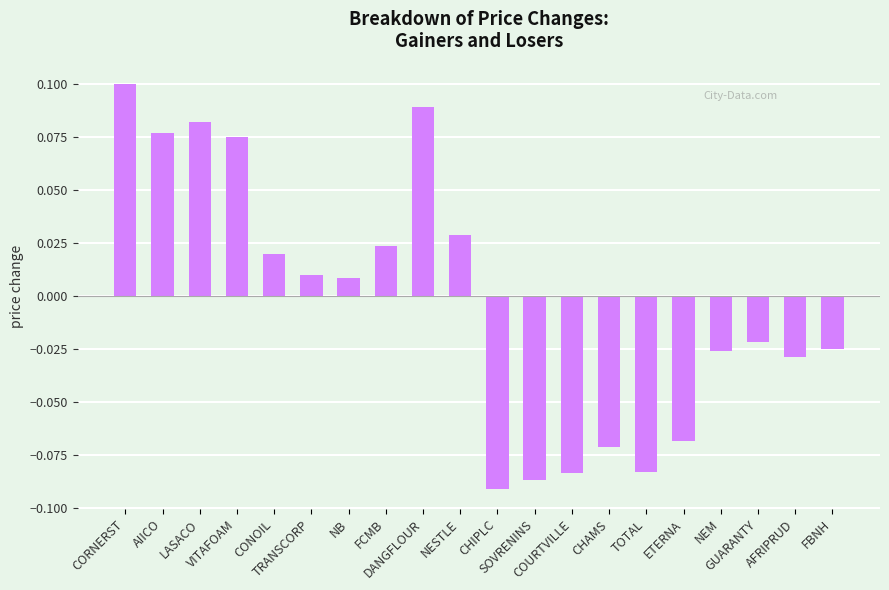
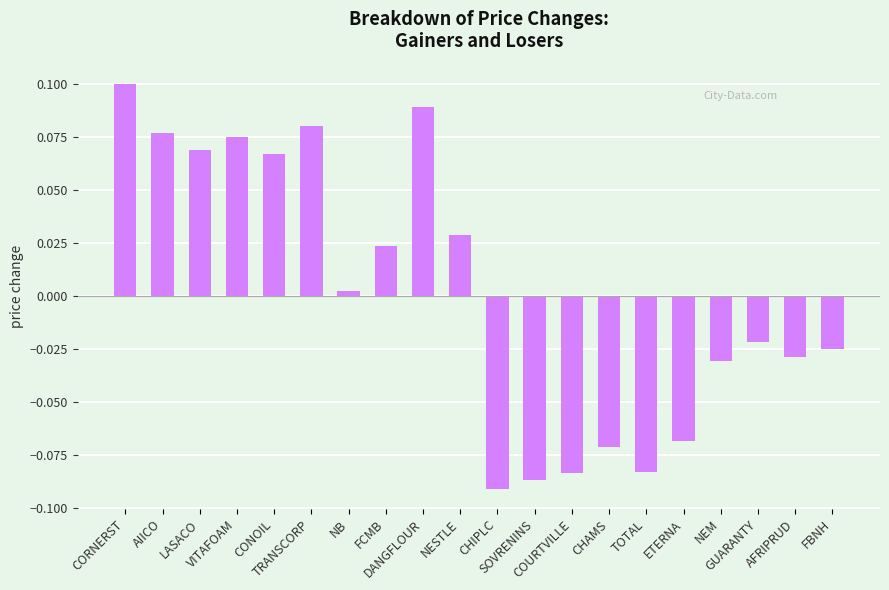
LASACO: 0.082 -> 0.069
CONOIL: 0.020 -> 0.067
TRANSCORP: 0.010 -> 0.080
NB: 0.009 -> 0.002
NEM: -0.026 -> -0.031
